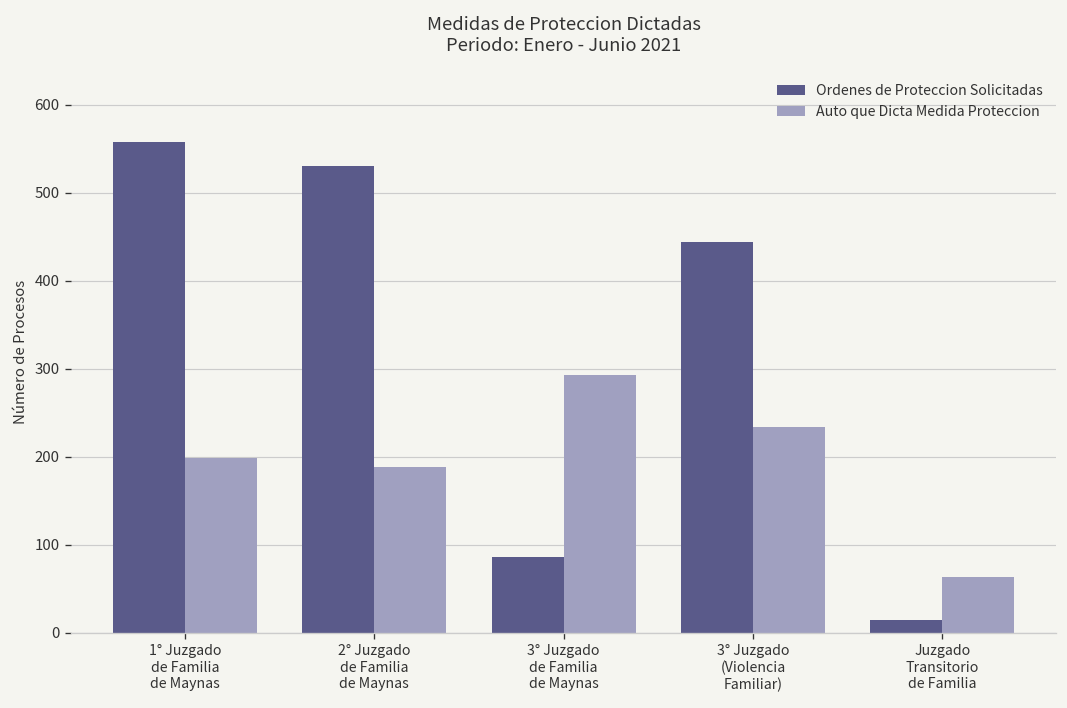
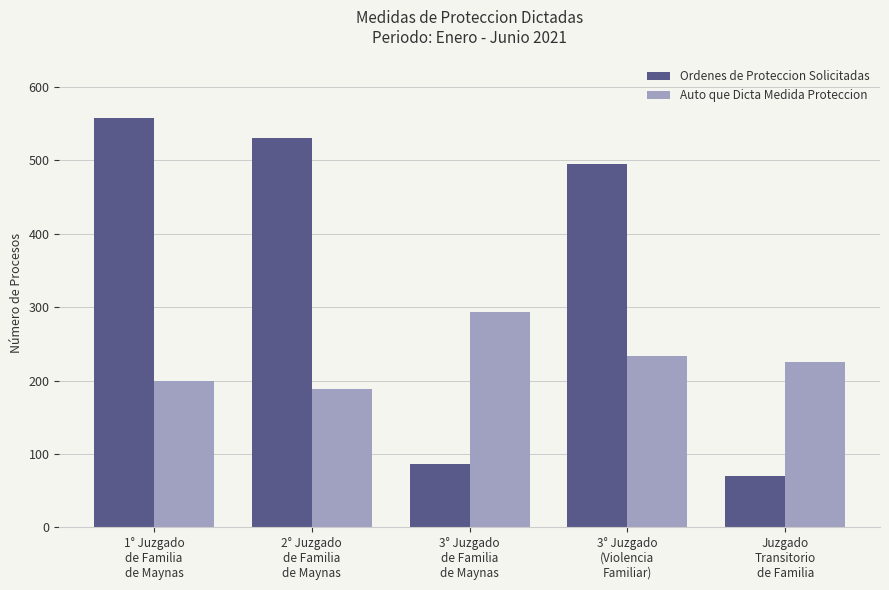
Ordenes de Proteccion Solicitadas, 3° Juzgado (Violencia Familiar): 440 -> 500
Ordenes de Proteccion Solicitadas, Juzgado Transitorio de Familia: 20 -> 70
Auto que Dicta Medida Proteccion, Juzgado Transitorio de Familia: 60 -> 230
